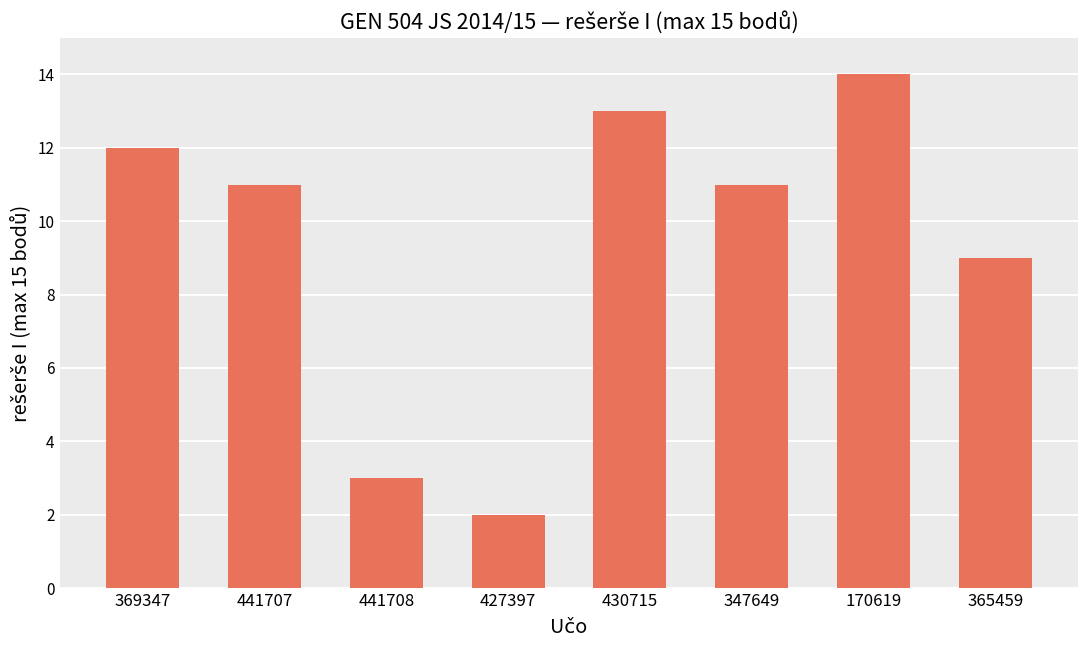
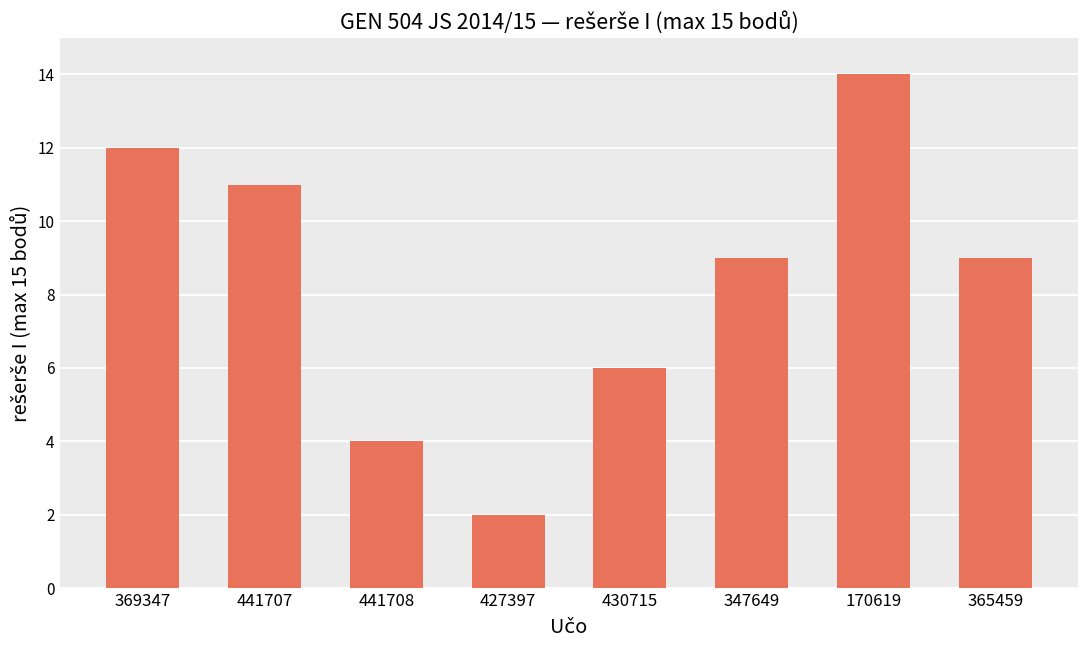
441708: 3 -> 4
430715: 13 -> 6
347649: 11 -> 9
